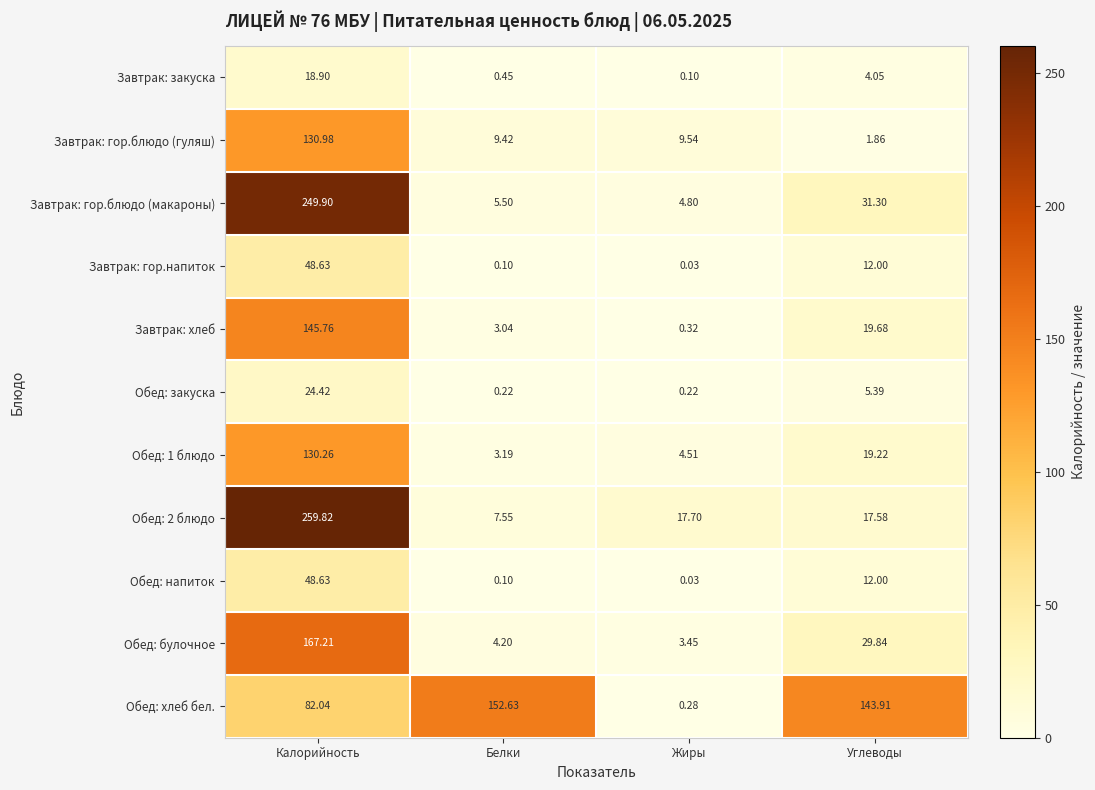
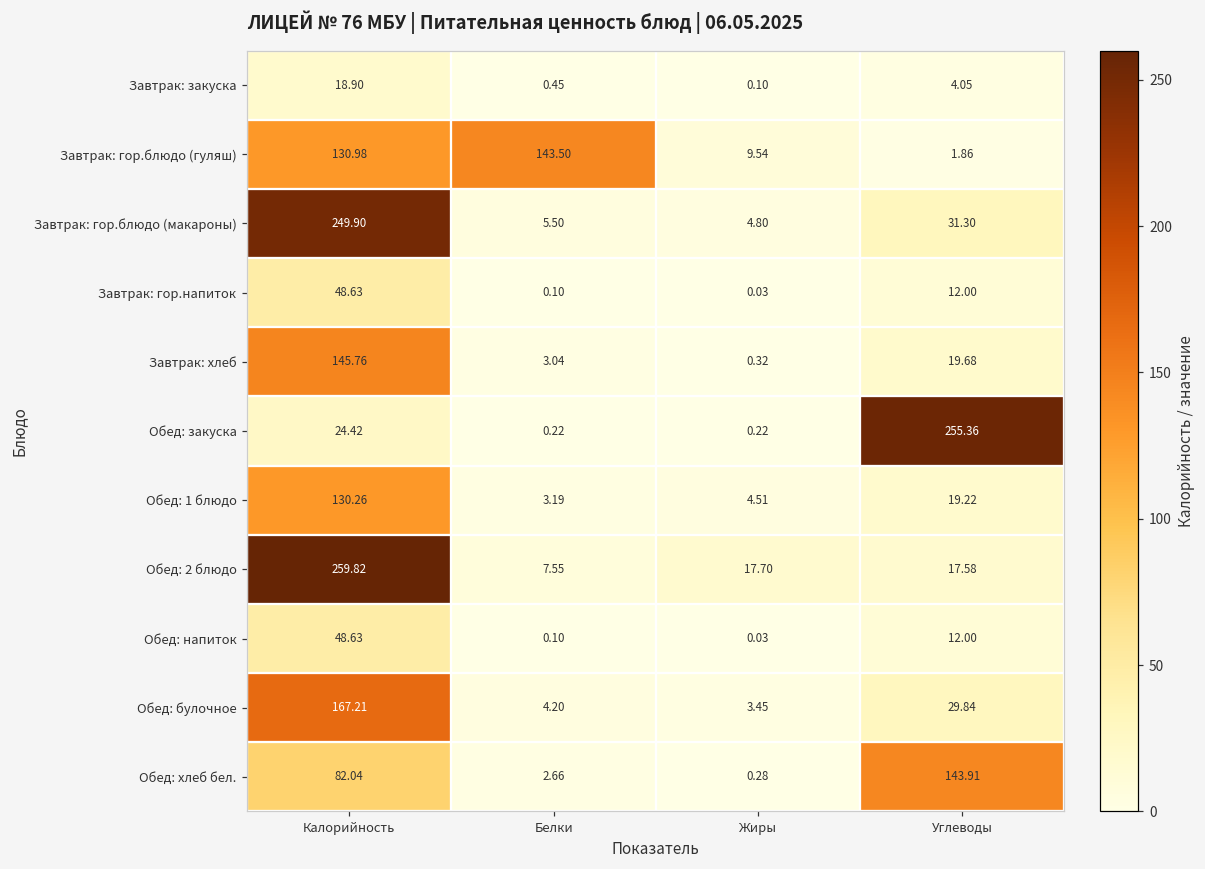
Завтрак: гор.блюдо (гуляш), Белки: 9.42 -> 143.50
Обед: закуска, Углеводы: 5.39 -> 255.36
Обед: хлеб бел., Белки: 152.63 -> 2.66
